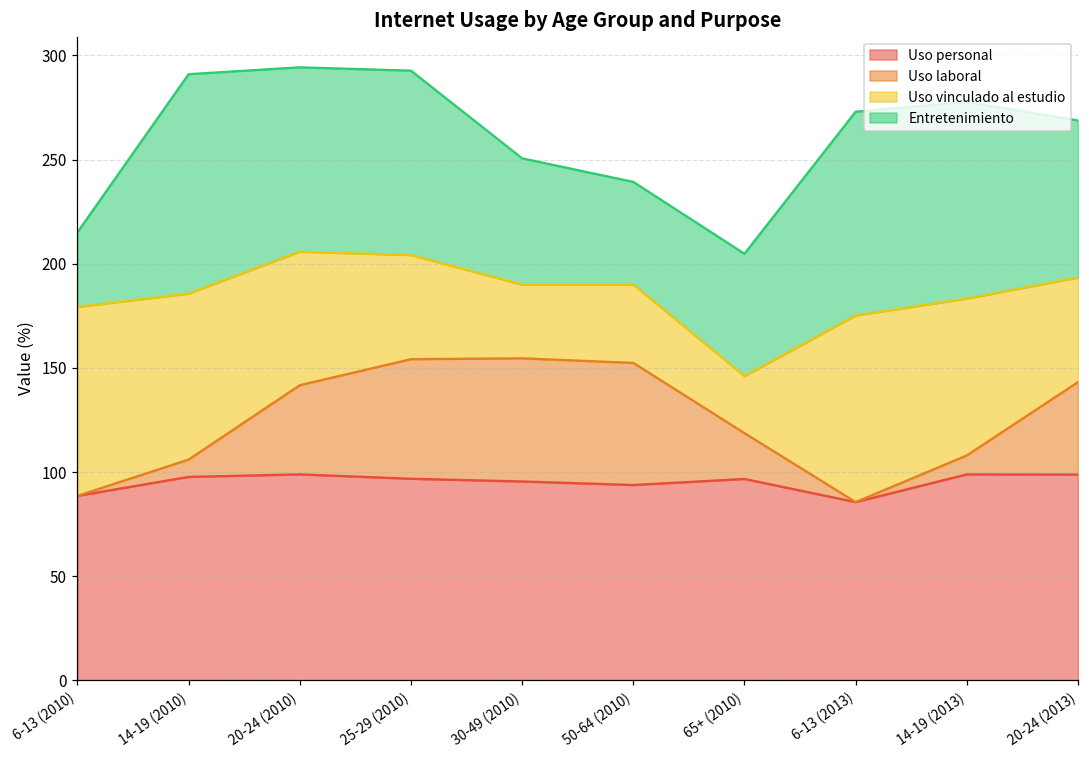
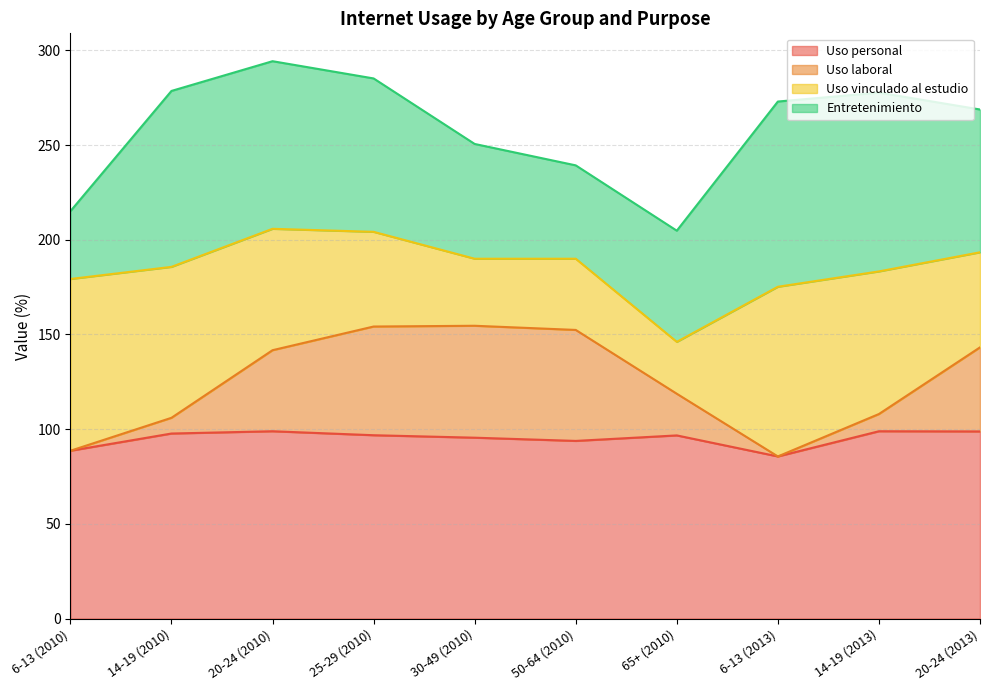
Entretenimiento, 14-19 (2010): 105 -> 93
Entretenimiento, 25-29 (2010): 89 -> 81
